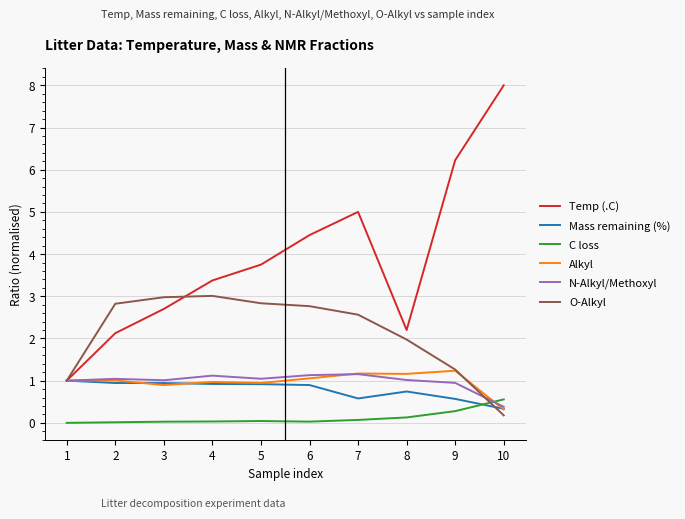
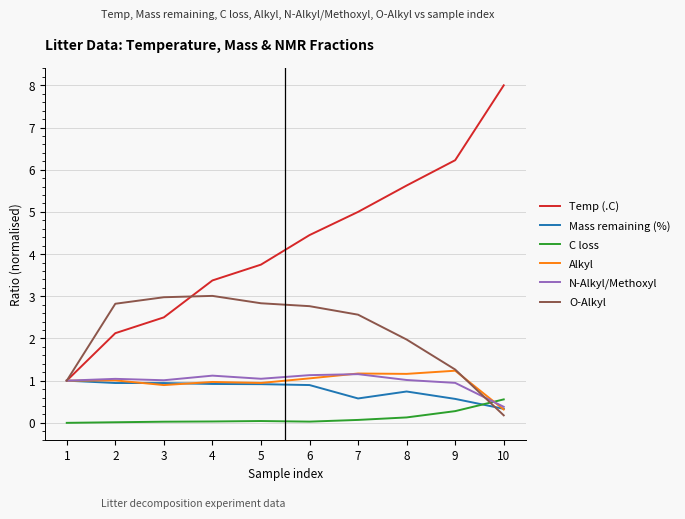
Temp (.C), 3: 2.7 -> 2.5
Temp (.C), 8: 2.2 -> 5.6
